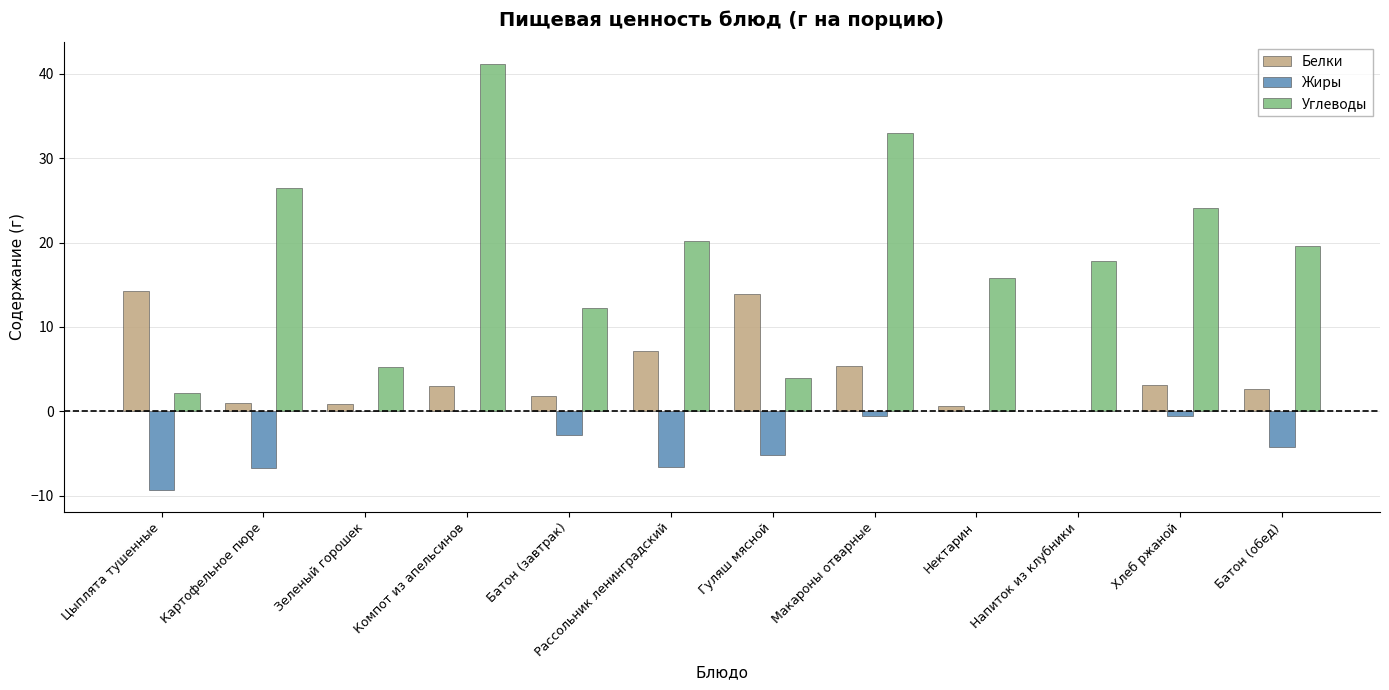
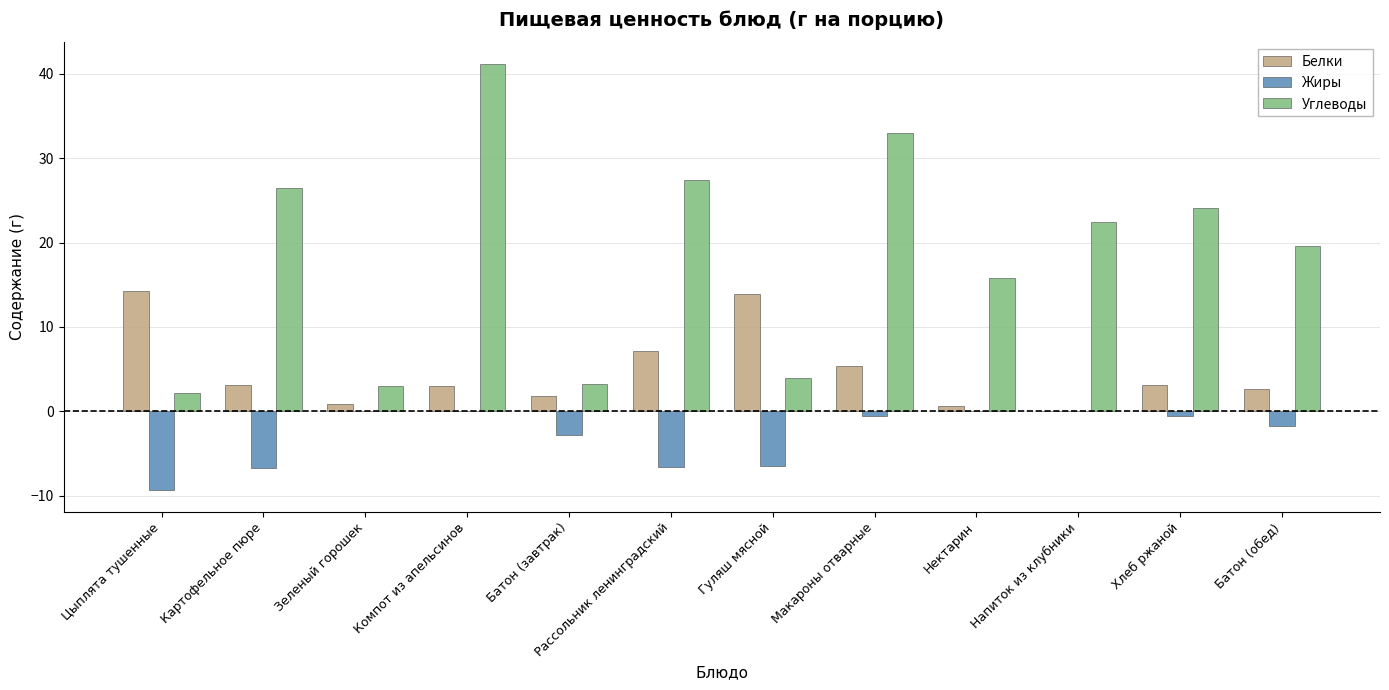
Белки, Картофельное пюре: 1 -> 3
Углеводы, Зеленый горошек: 5 -> 3
Углеводы, Батон (завтрак): 12 -> 3
Углеводы, Рассольник ленинградский: 20 -> 27
Жиры, Гуляш мясной: -5 -> -7
Углеводы, Напиток из клубники: 18 -> 22
Жиры, Батон (обед): -4 -> -2
